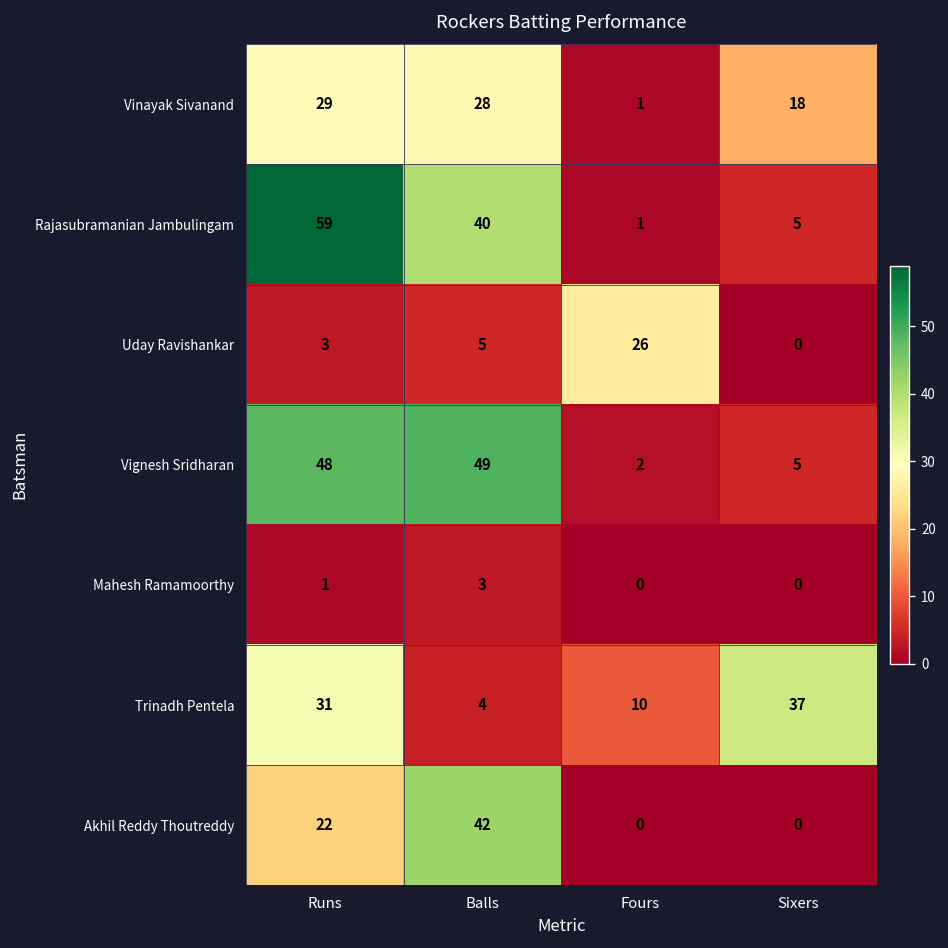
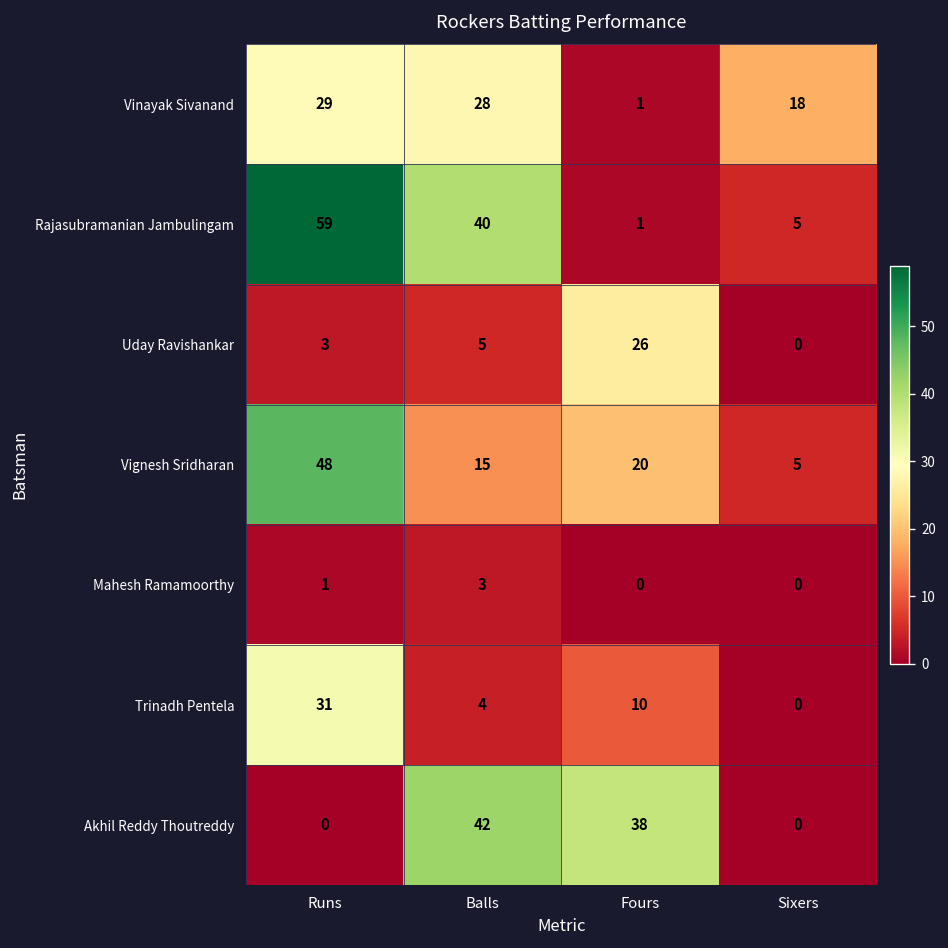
Vignesh Sridharan, Balls: 49 -> 15
Vignesh Sridharan, Fours: 2 -> 20
Trinadh Pentela, Sixers: 37 -> 0
Akhil Reddy Thoutreddy, Runs: 22 -> 0
Akhil Reddy Thoutreddy, Fours: 0 -> 38
